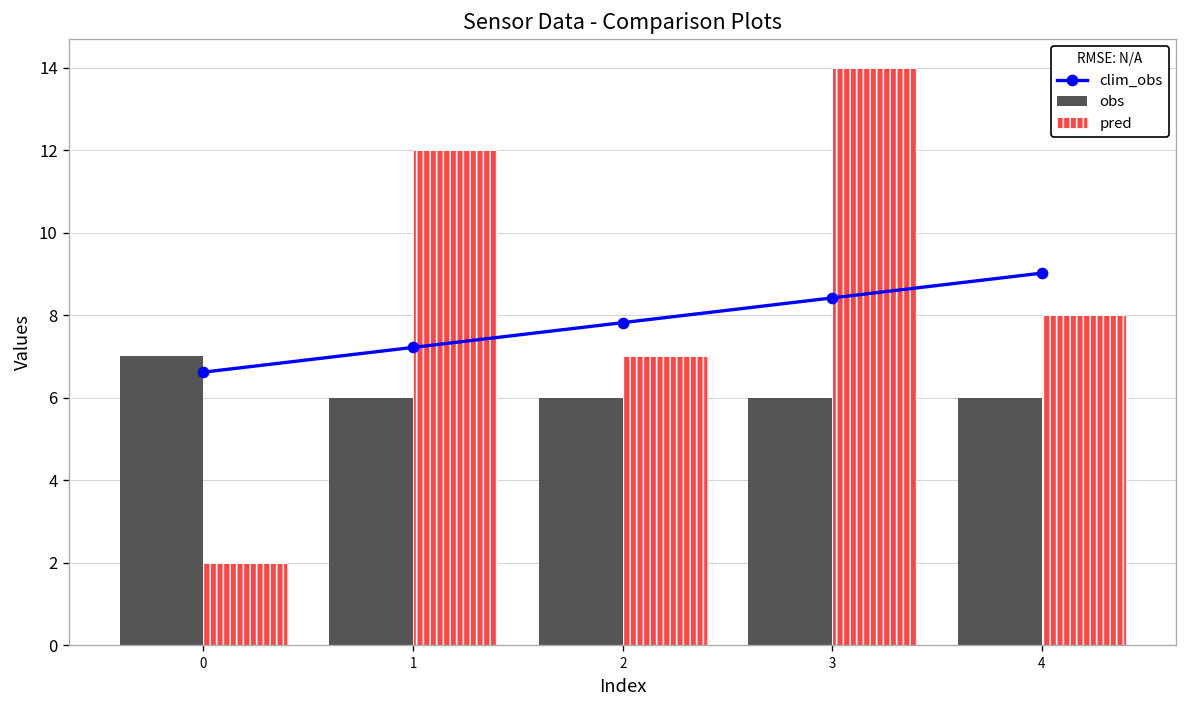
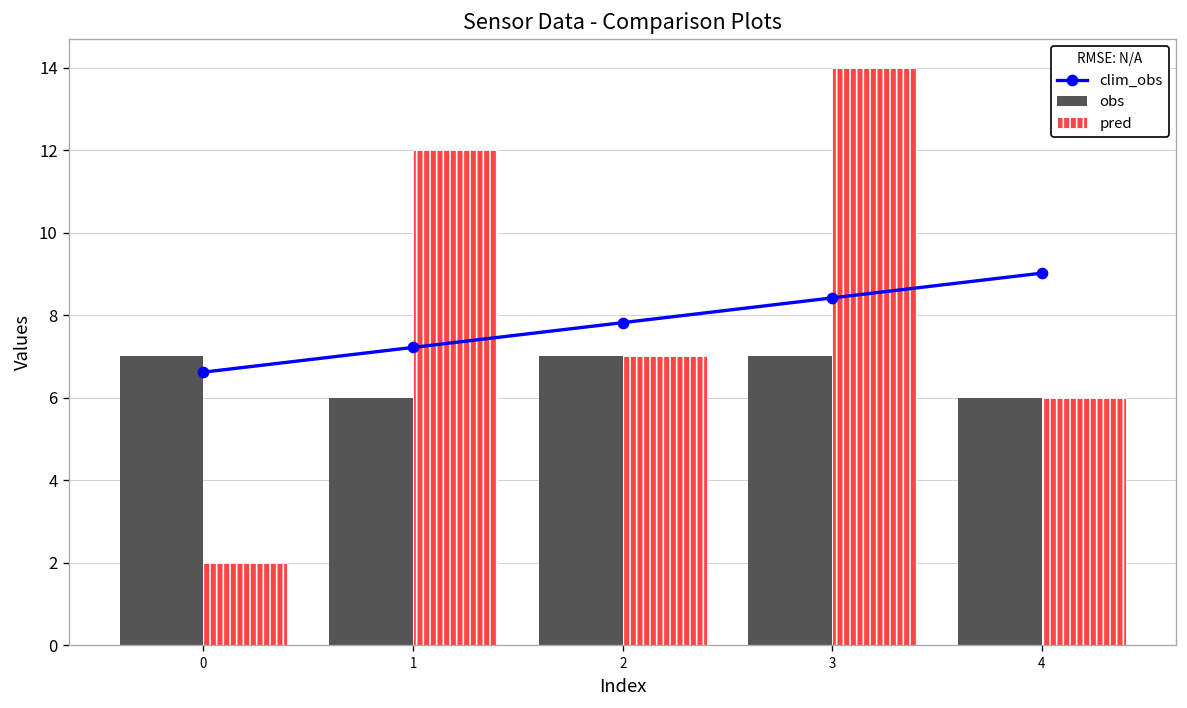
obs, 2: 6 -> 7
obs, 3: 6 -> 7
pred, 4: 8 -> 6
